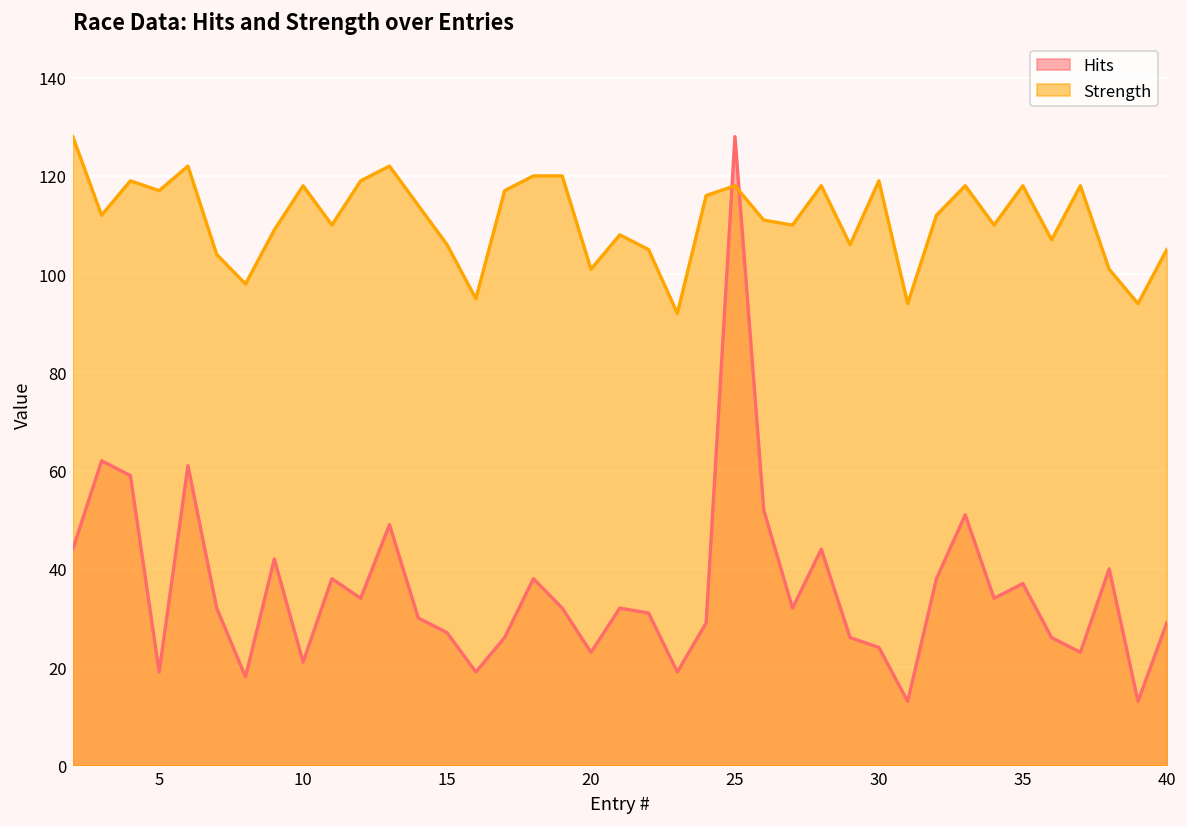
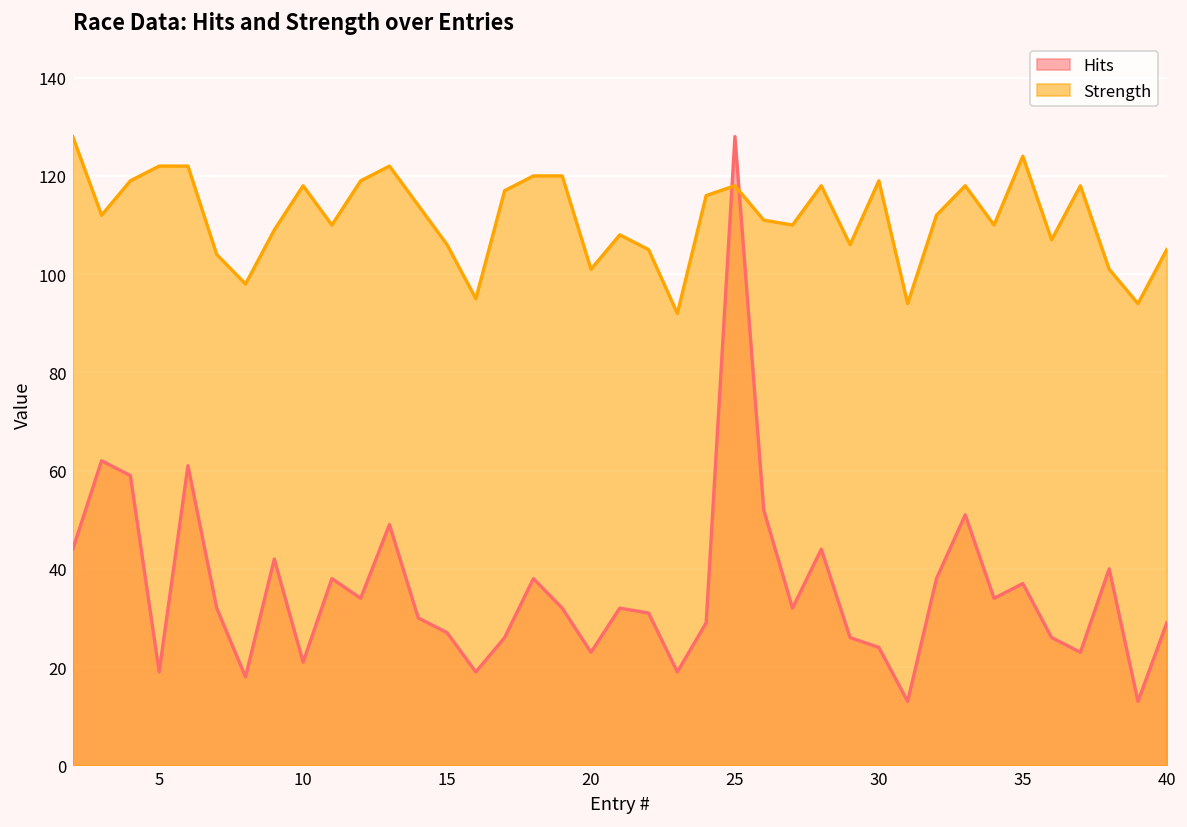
Strength, 5: 117 -> 122
Strength, 35: 118 -> 124
